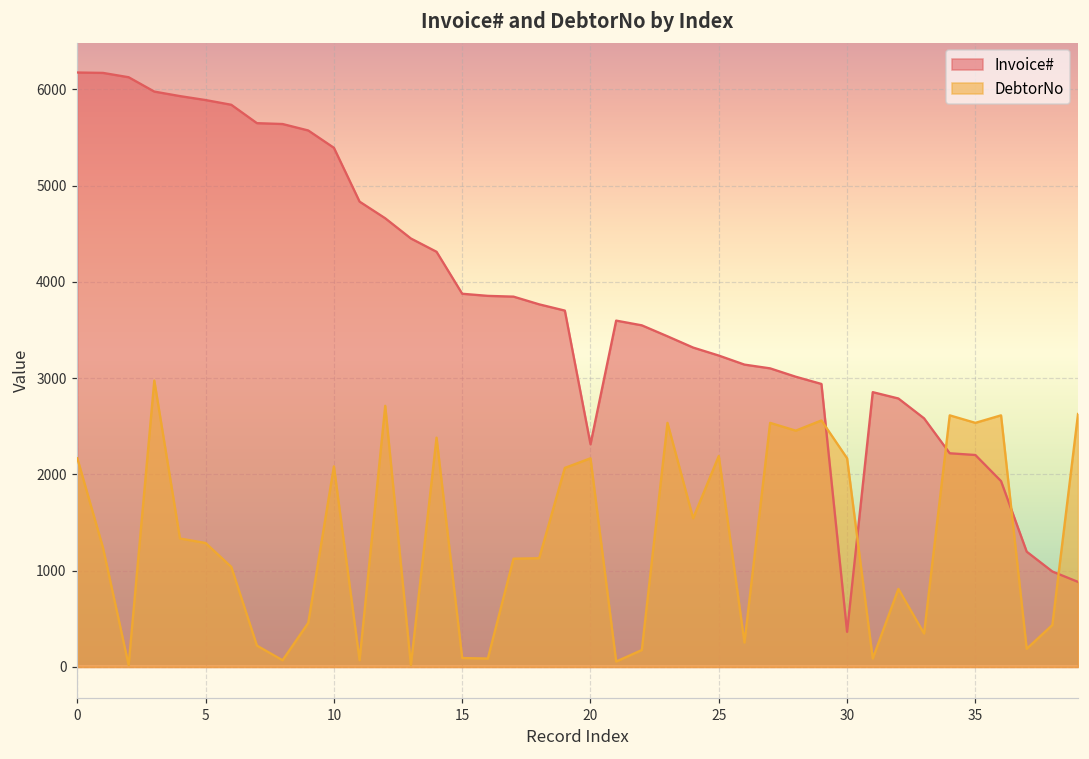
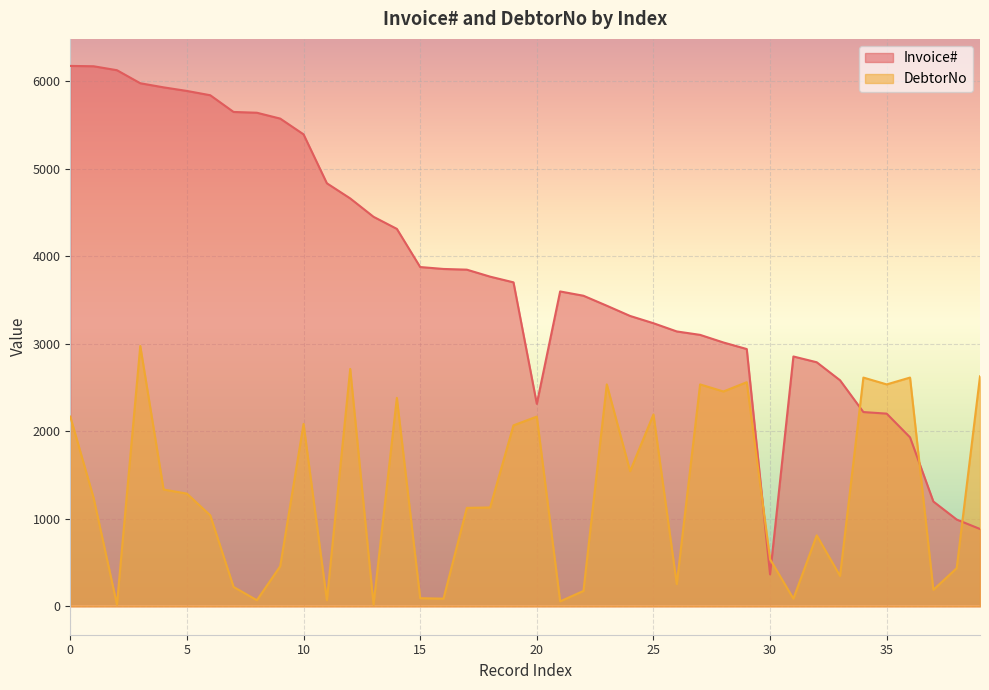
DebtorNo, 30: 2200 -> 500
